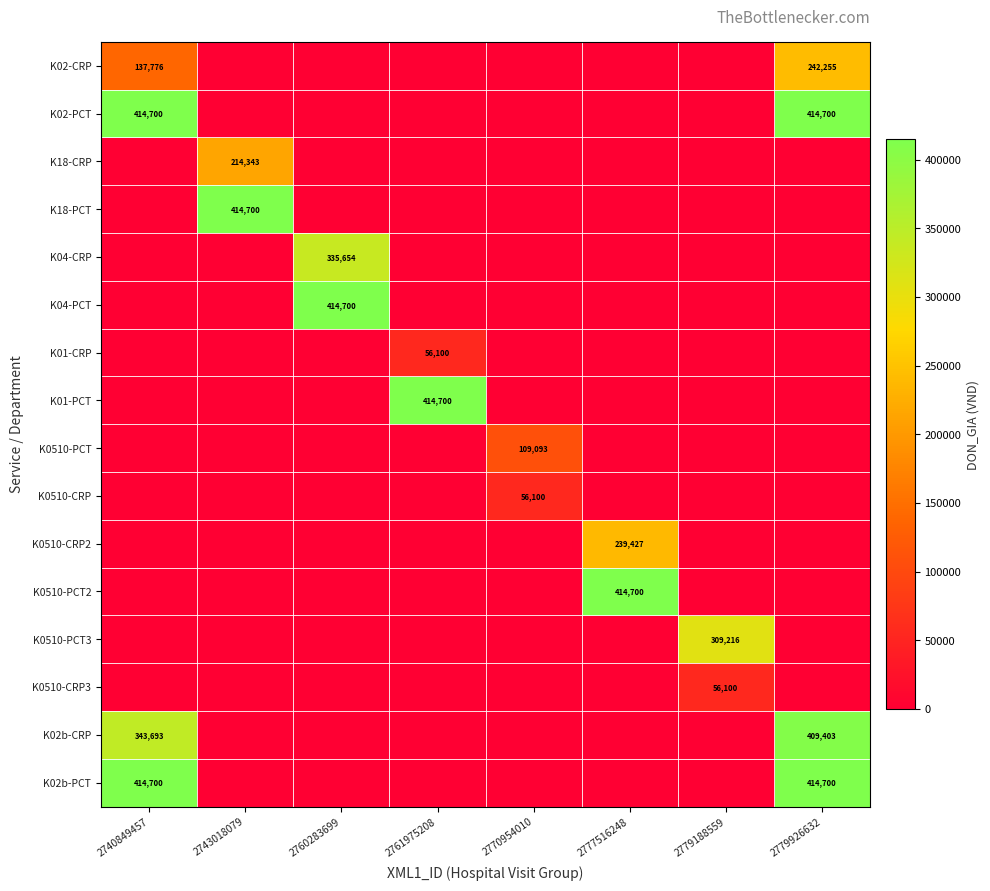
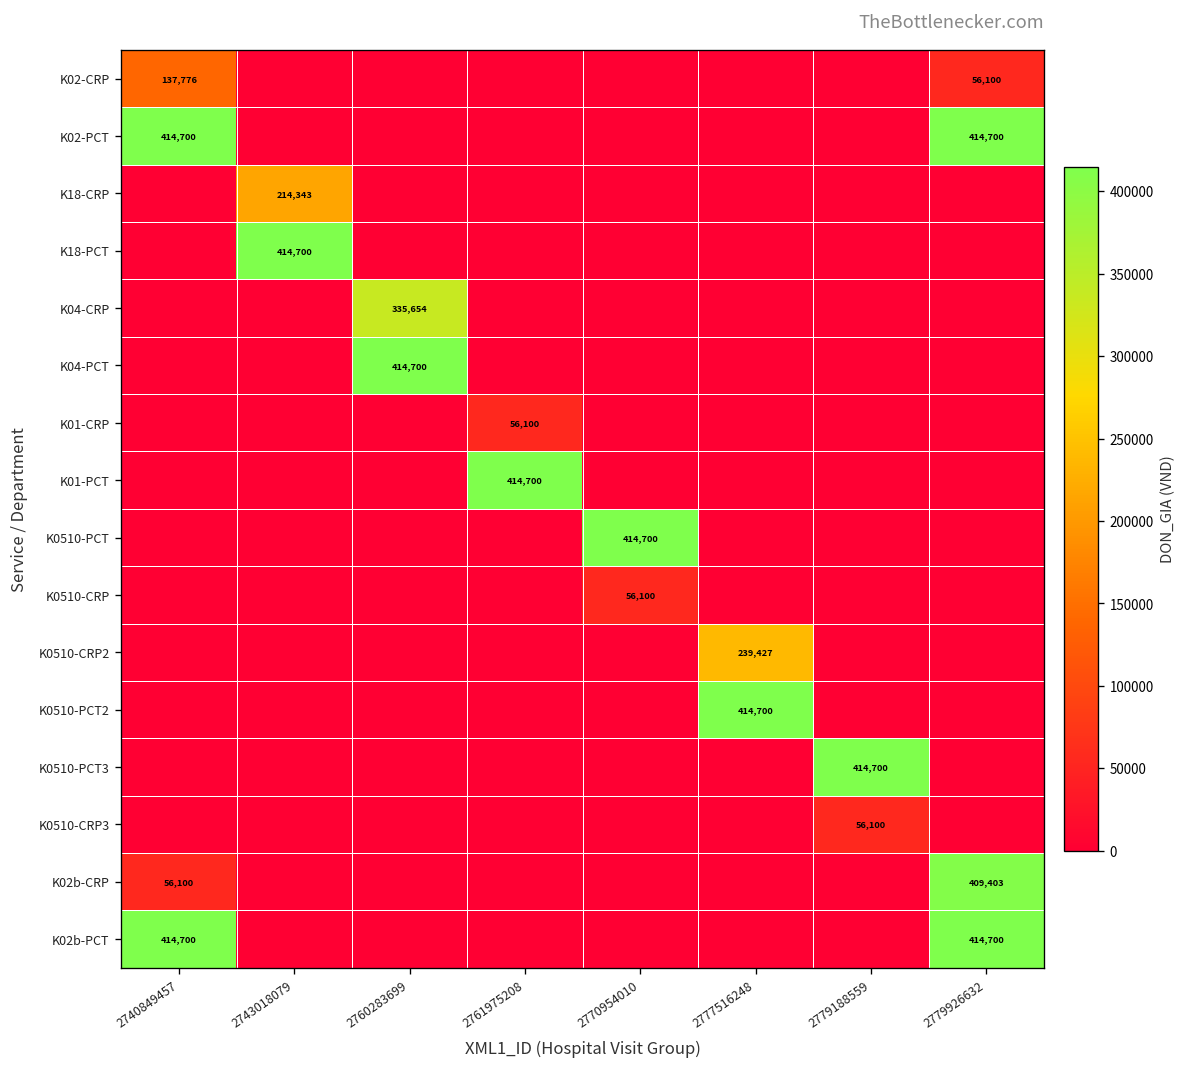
K02-CRP, 2779926632: 242,255 -> 56,100
K0510-PCT, 2770954010: 109,093 -> 414,700
K0510-PCT3, 2779188559: 309,216 -> 414,700
K02b-CRP, 2740849457: 343,693 -> 56,100
